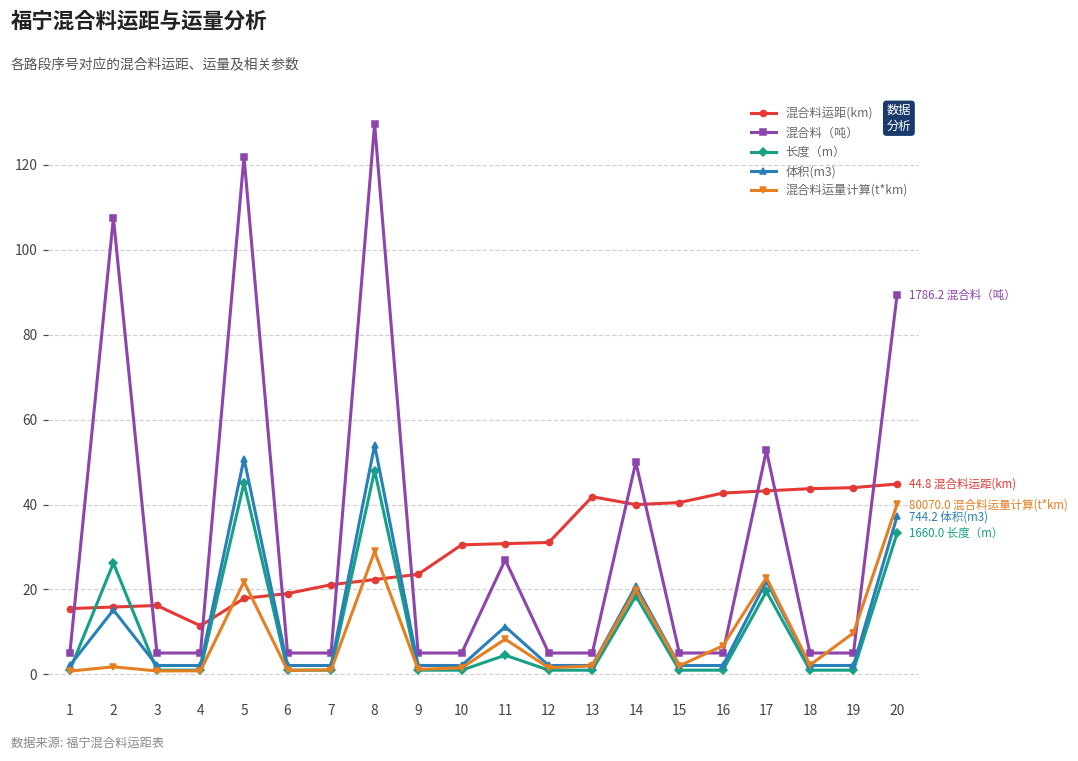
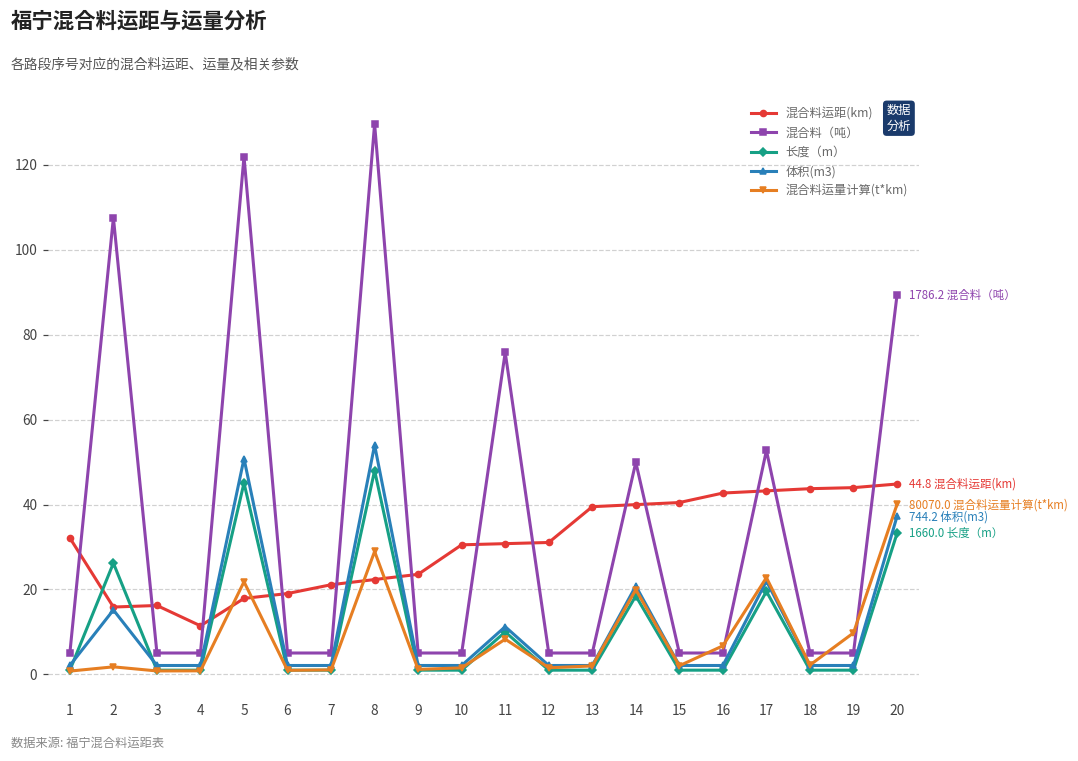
混合料运距(km), 1: 15 -> 32
混合料（吨）, 11: 27 -> 76
长度（m）, 11: 5 -> 10
混合料运距(km), 13: 42 -> 39
